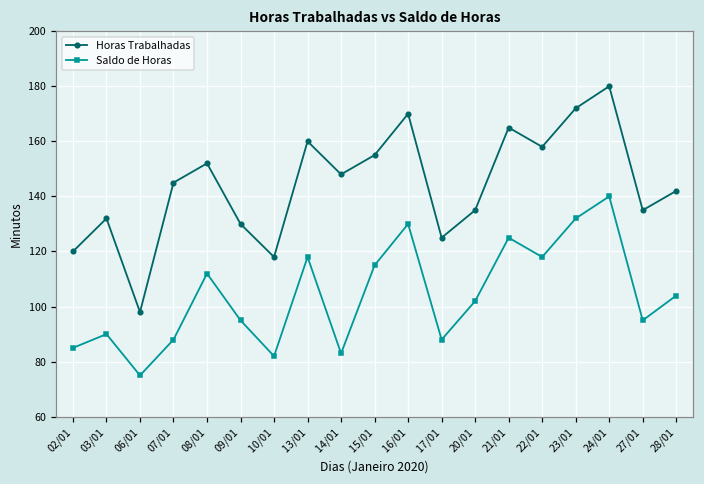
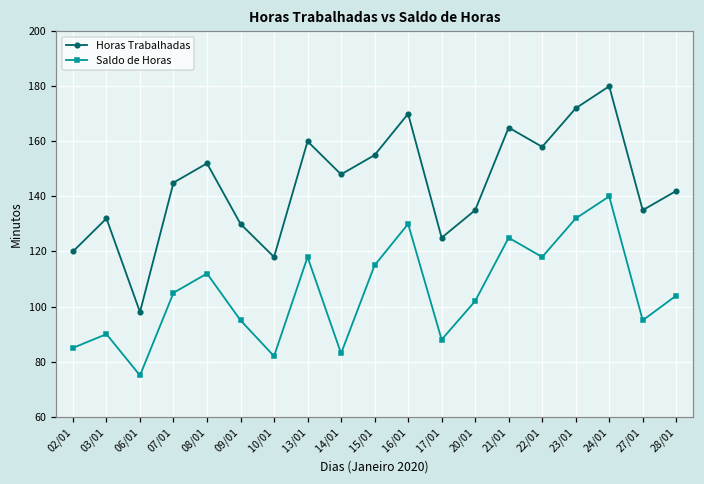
Saldo de Horas, 07/01: 88 -> 105
